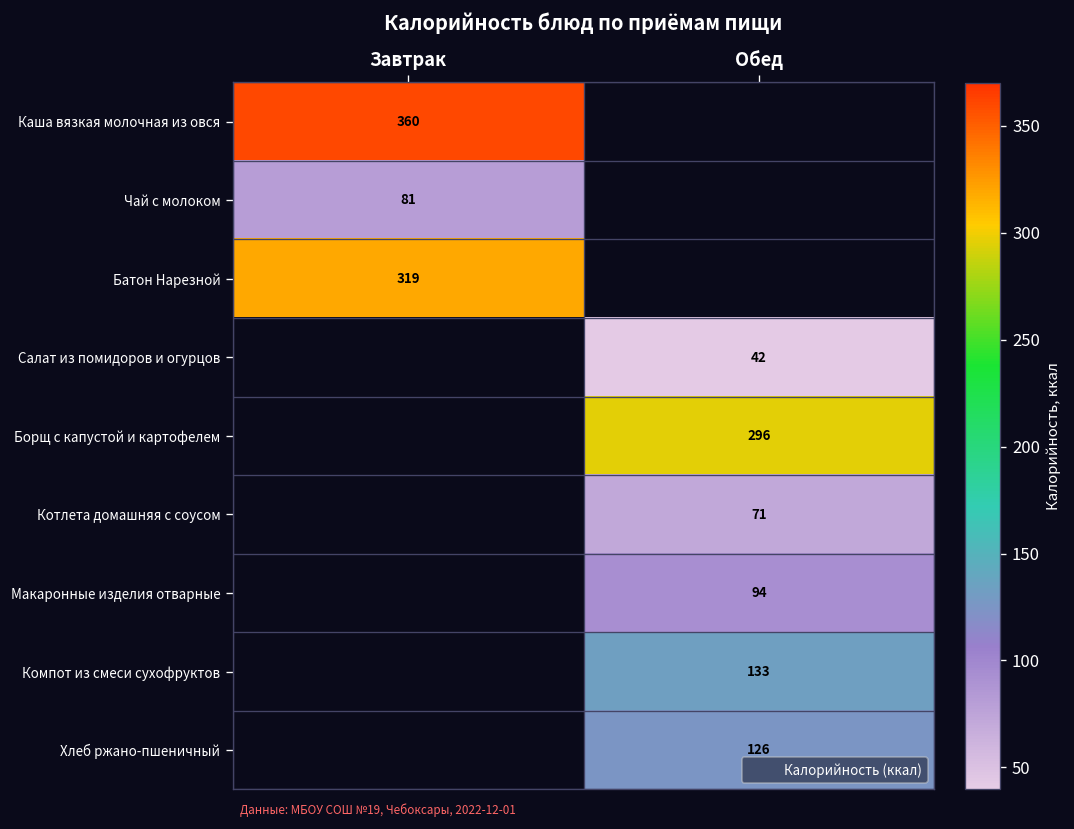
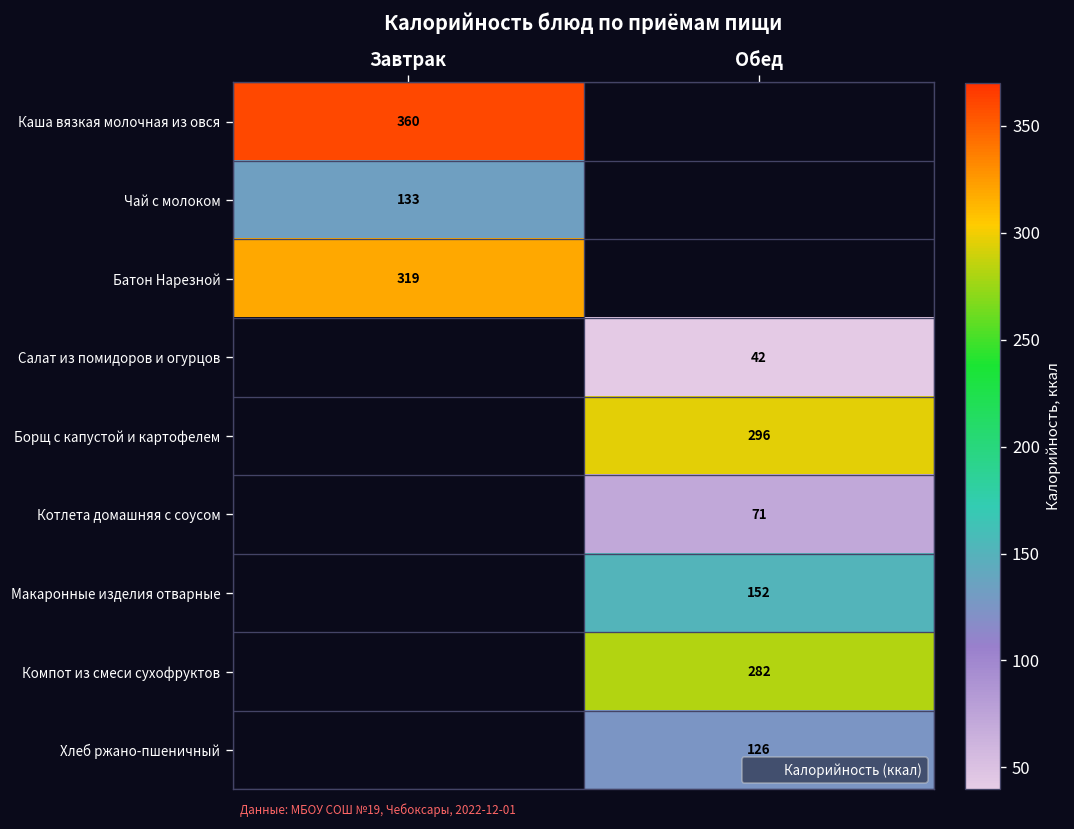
Чай с молоком, Завтрак: 81 -> 133
Макаронные изделия отварные, Обед: 94 -> 152
Компот из смеси сухофруктов, Обед: 133 -> 282
